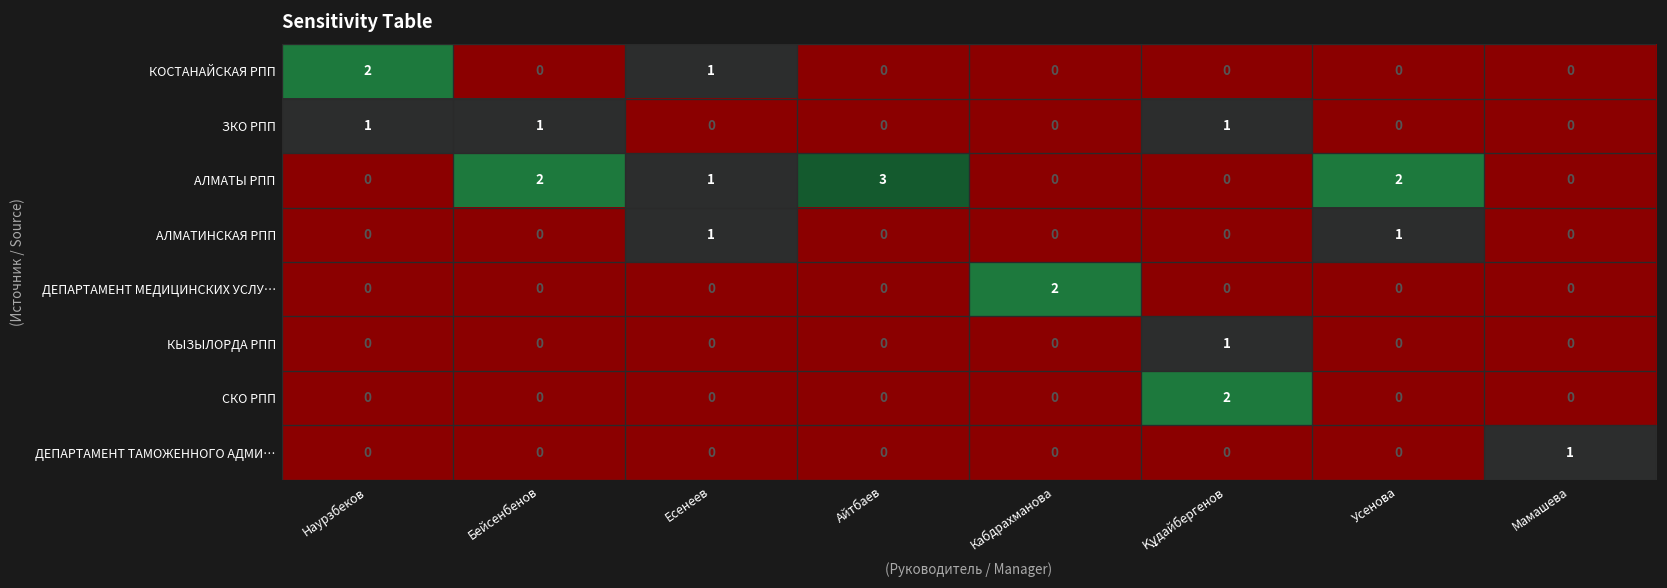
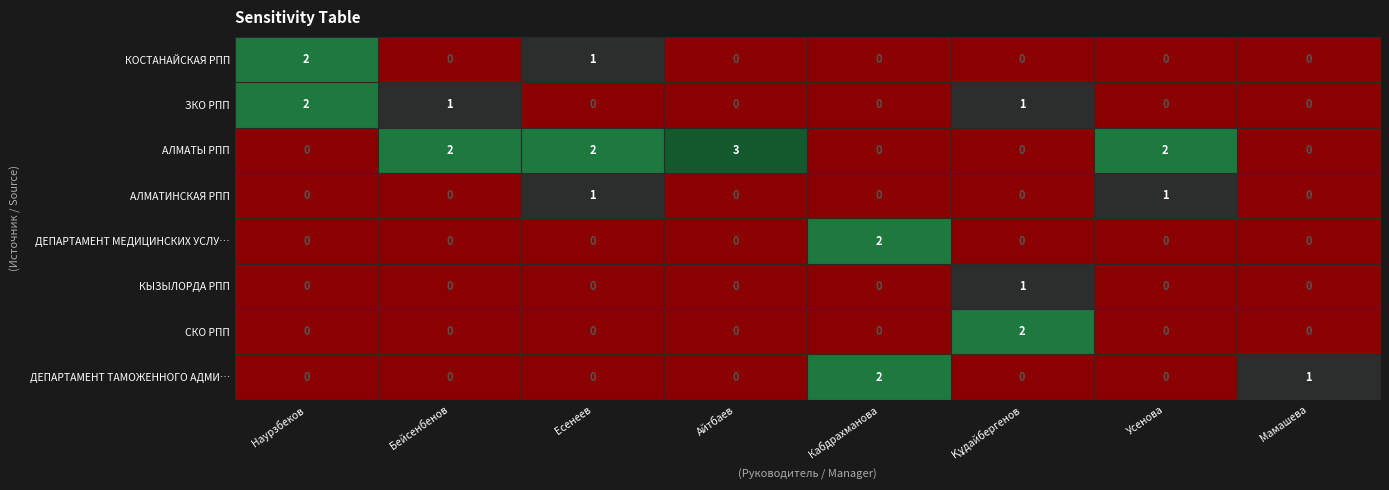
ЗКО РПП, Наурзбеков: 1 -> 2
АЛМАТЫ РПП, Есенеев: 1 -> 2
ДЕПАРТАМЕНТ ТАМОЖЕННОГО АДМИ…, Кабдрахманова: 0 -> 2
